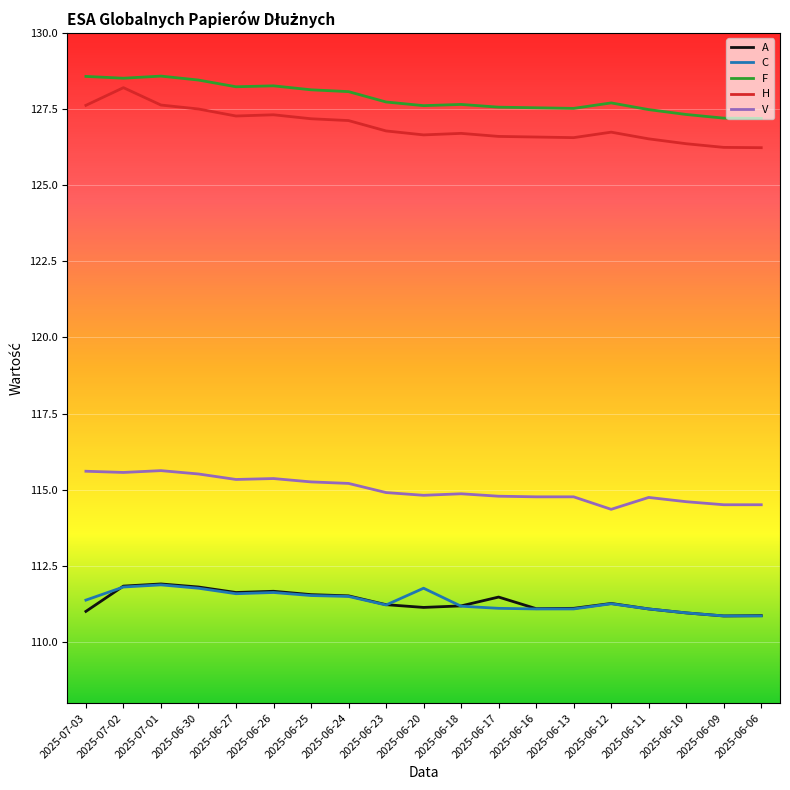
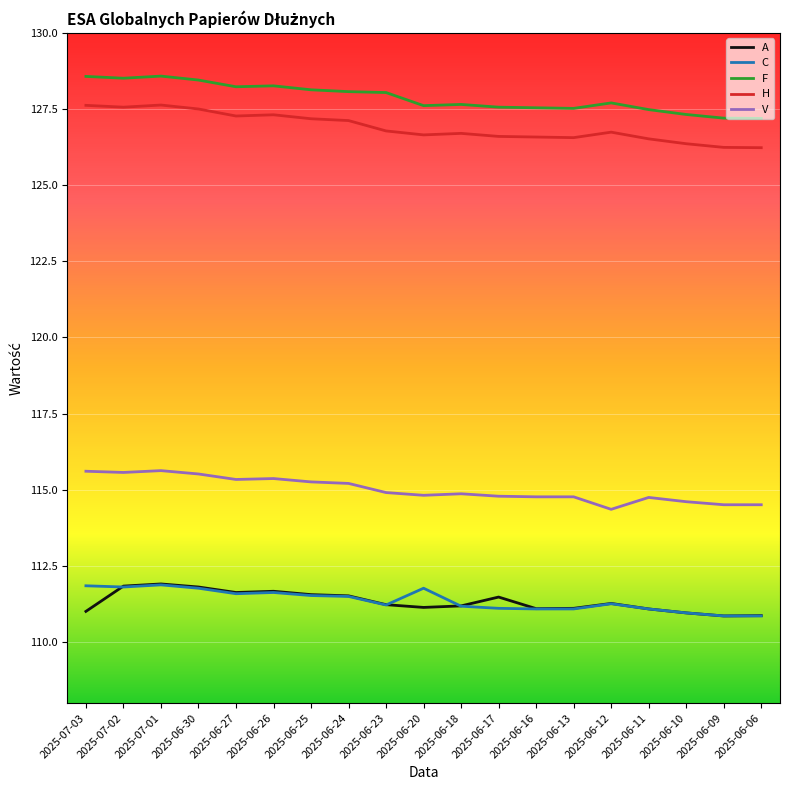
C, 2025-07-03: 111.4 -> 111.9
H, 2025-07-02: 128.2 -> 127.6
F, 2025-06-23: 127.7 -> 128.0
